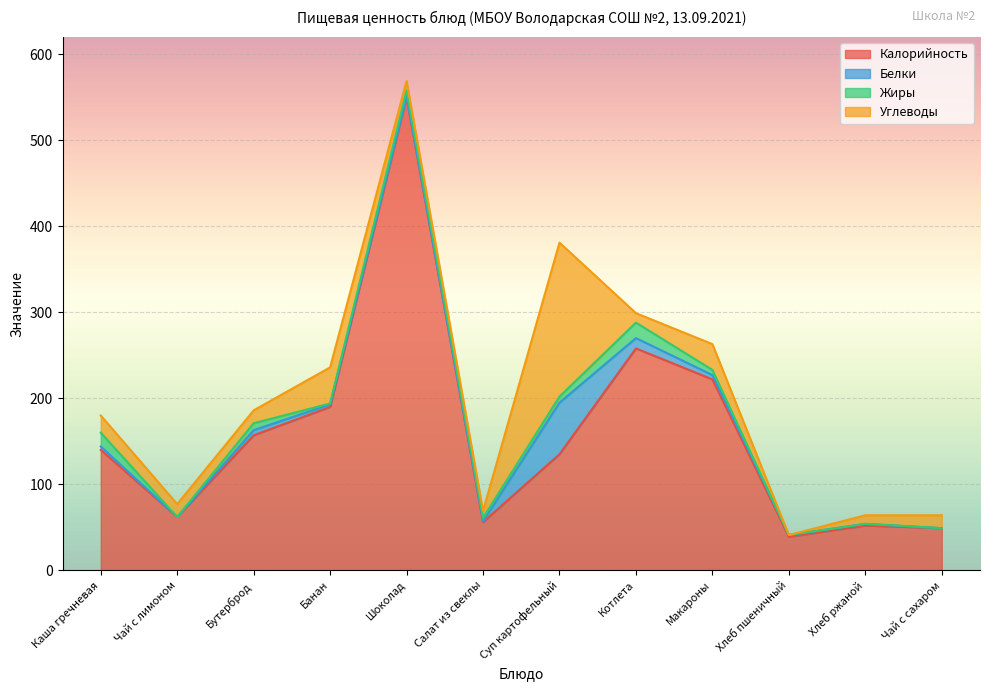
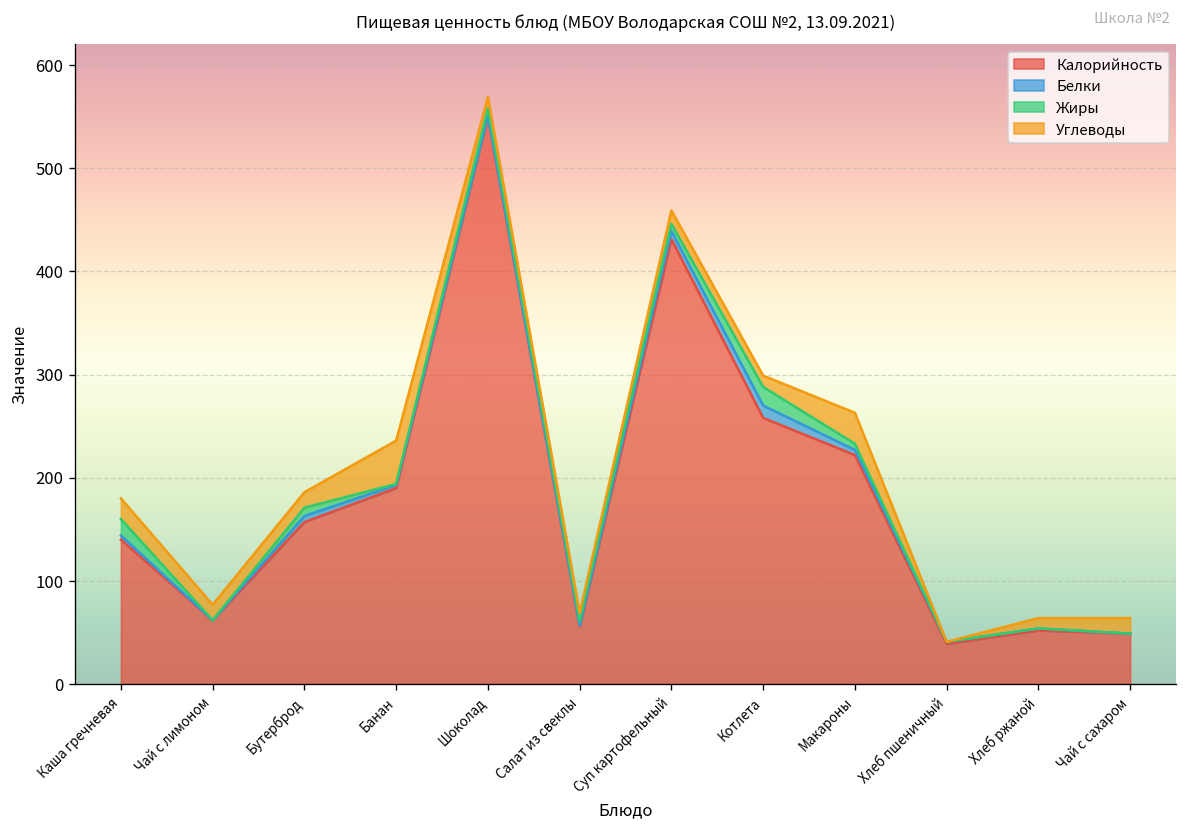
Калорийность, Суп картофельный: 140 -> 430
Белки, Суп картофельный: 60 -> 10
Углеводы, Суп картофельный: 180 -> 10
